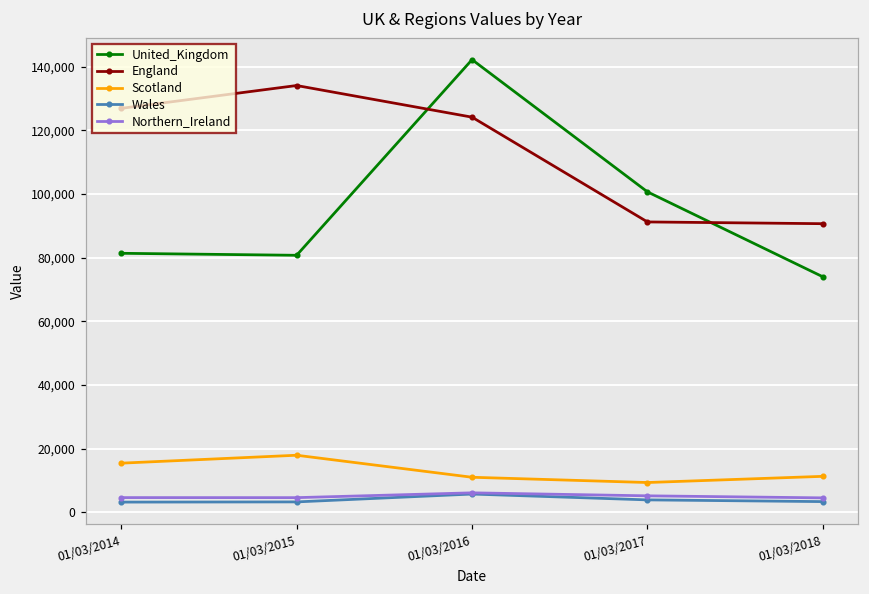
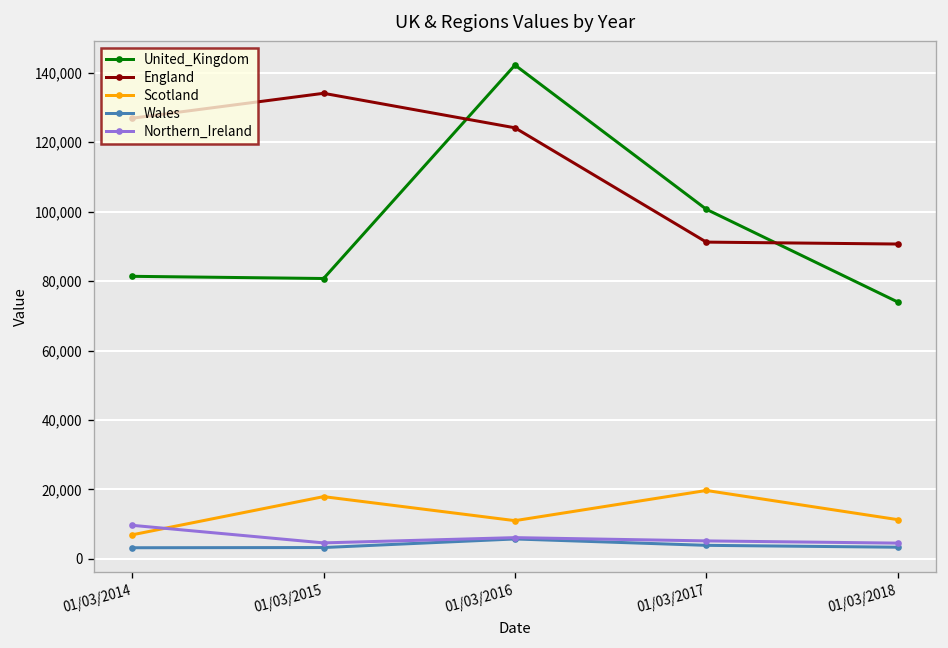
Scotland, 01/03/2014: 15,000 -> 7,000
Northern_Ireland, 01/03/2014: 5,000 -> 10,000
Scotland, 01/03/2017: 9,000 -> 20,000
